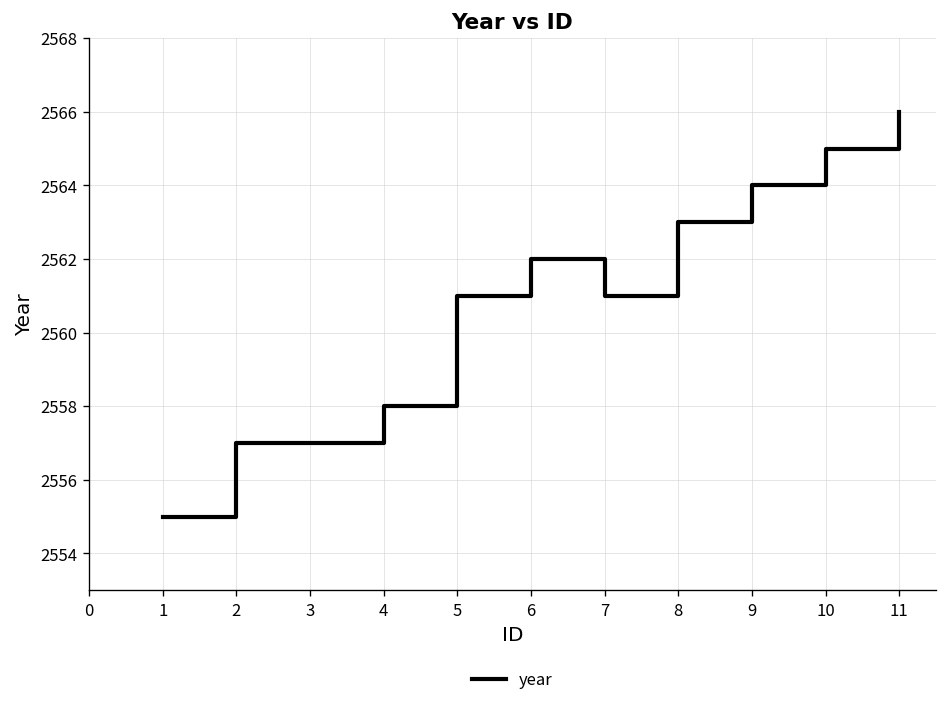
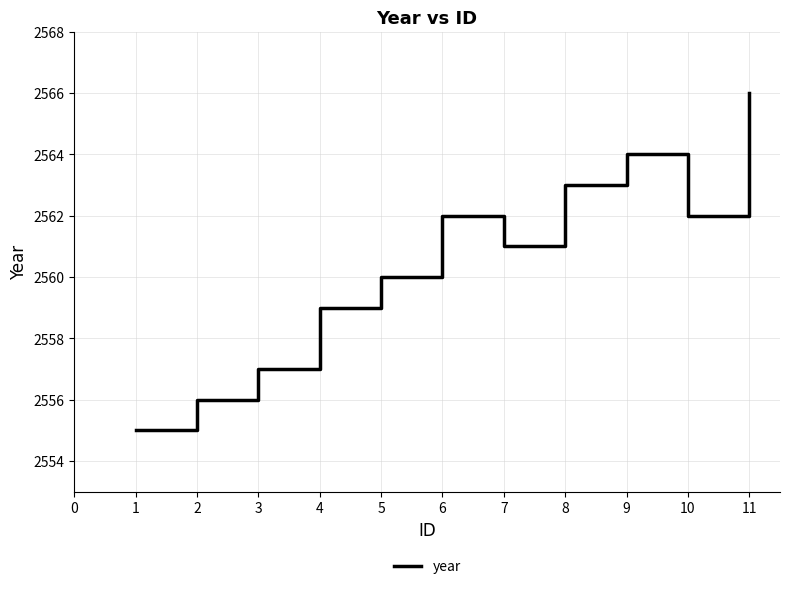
2: 2557 -> 2556
4: 2558 -> 2559
5: 2561 -> 2560
10: 2565 -> 2562
